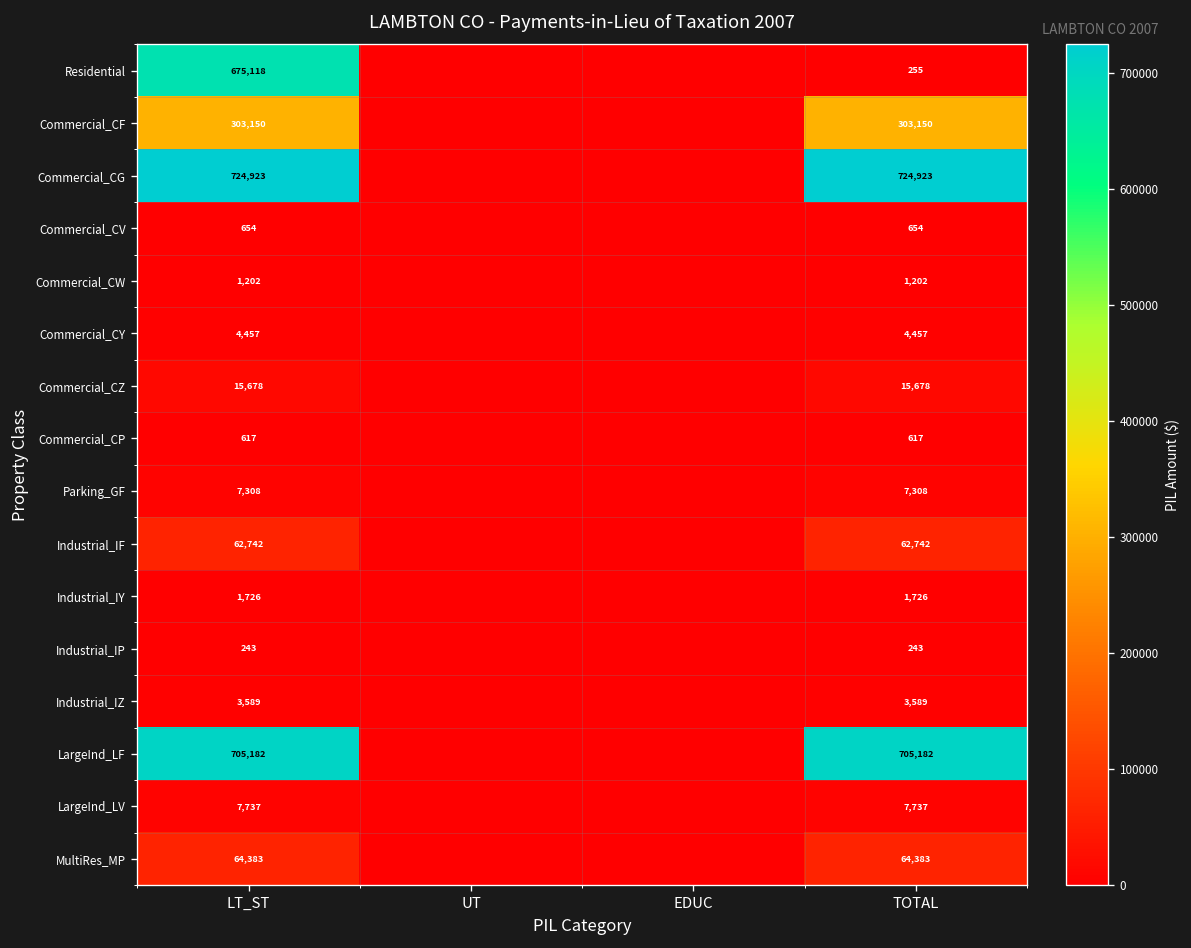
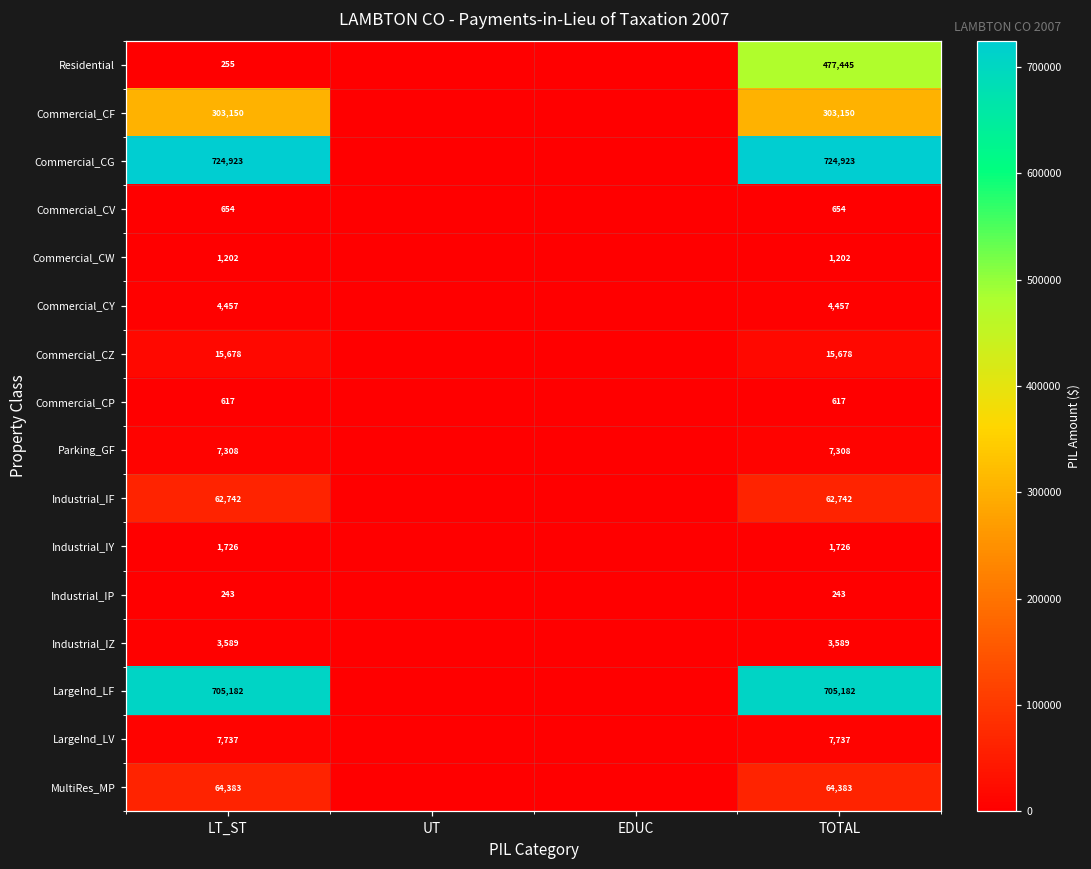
Residential, LT_ST: 675,118 -> 255
Residential, TOTAL: 255 -> 477,445
